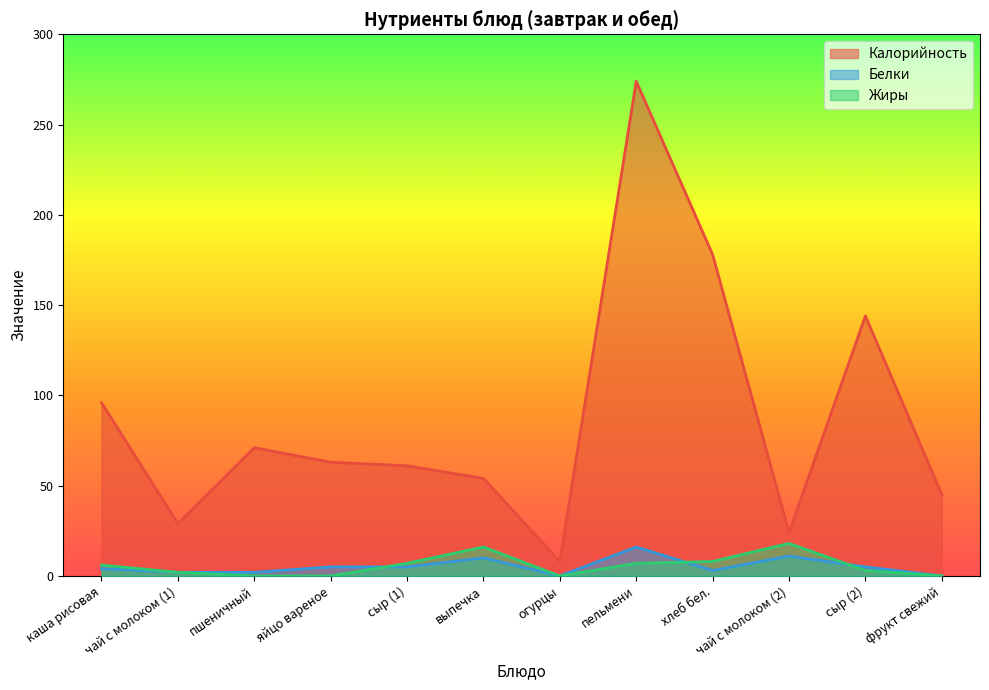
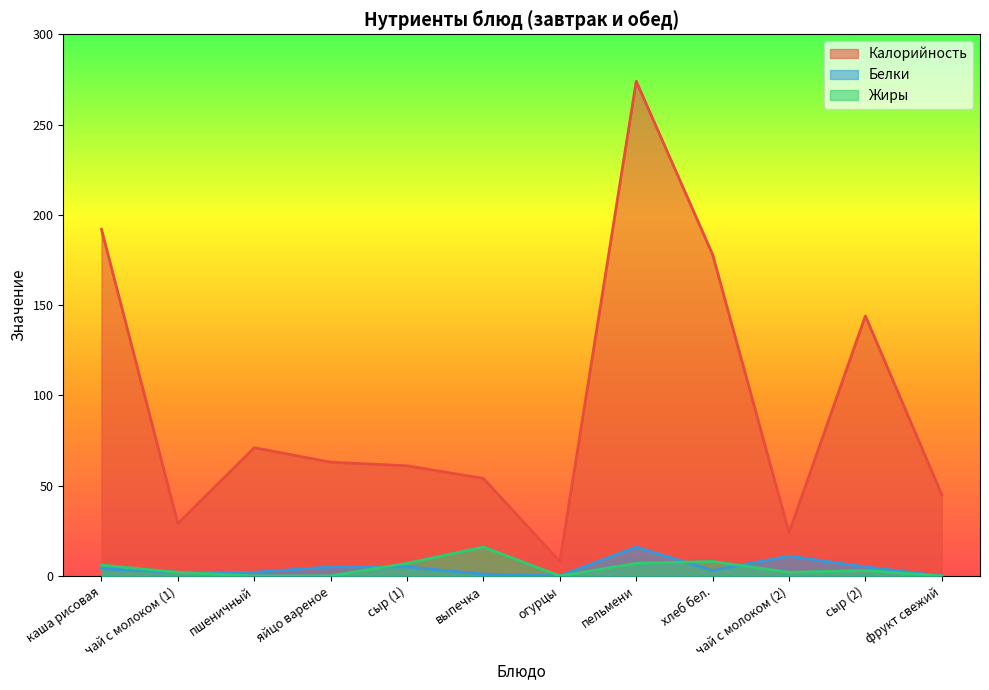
Калорийность, каша рисовая: 96 -> 192
Белки, выпечка: 10 -> 1
Жиры, чай с молоком (2): 18 -> 2
